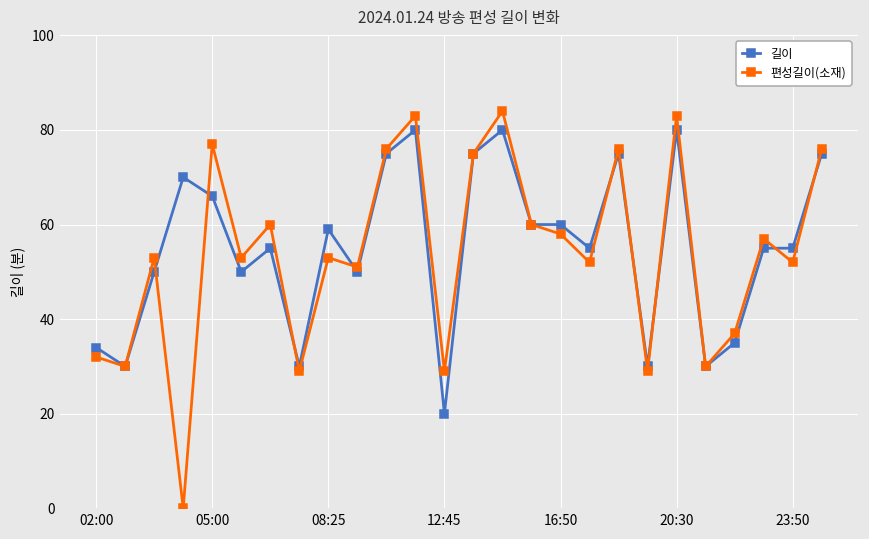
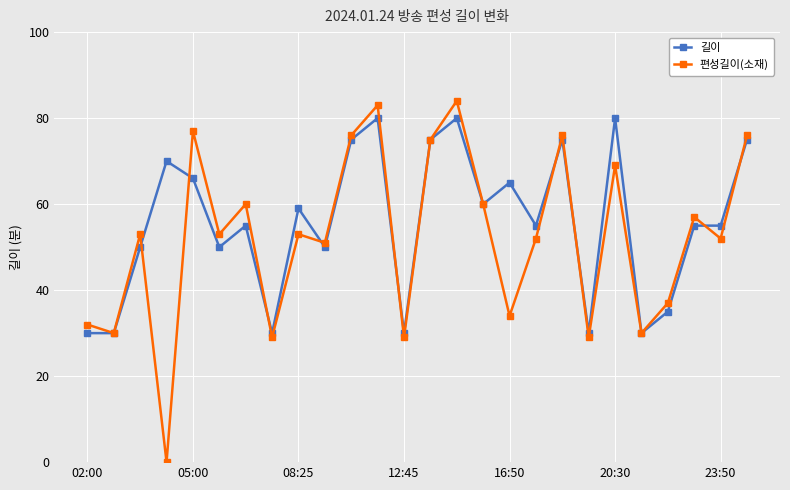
길이, 02:00: 34 -> 30
길이, 12:45: 20 -> 30
길이, 16:50: 60 -> 65
편성길이(소재), 16:50: 58 -> 34
편성길이(소재), 20:30: 83 -> 69
